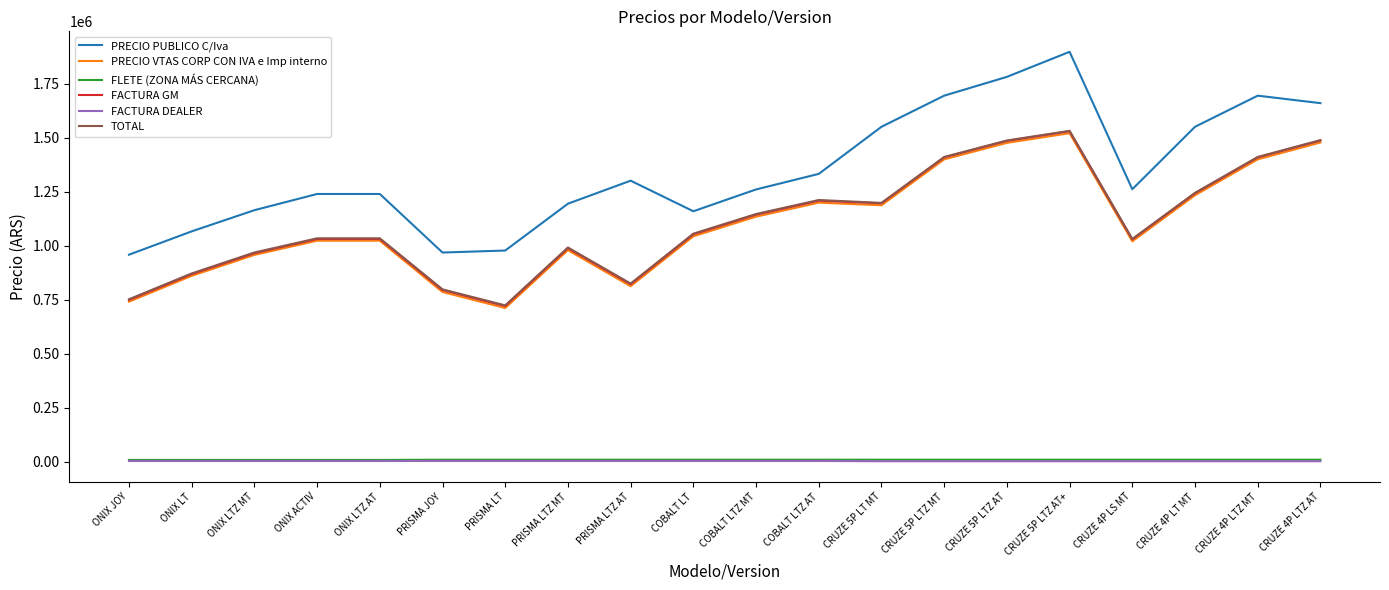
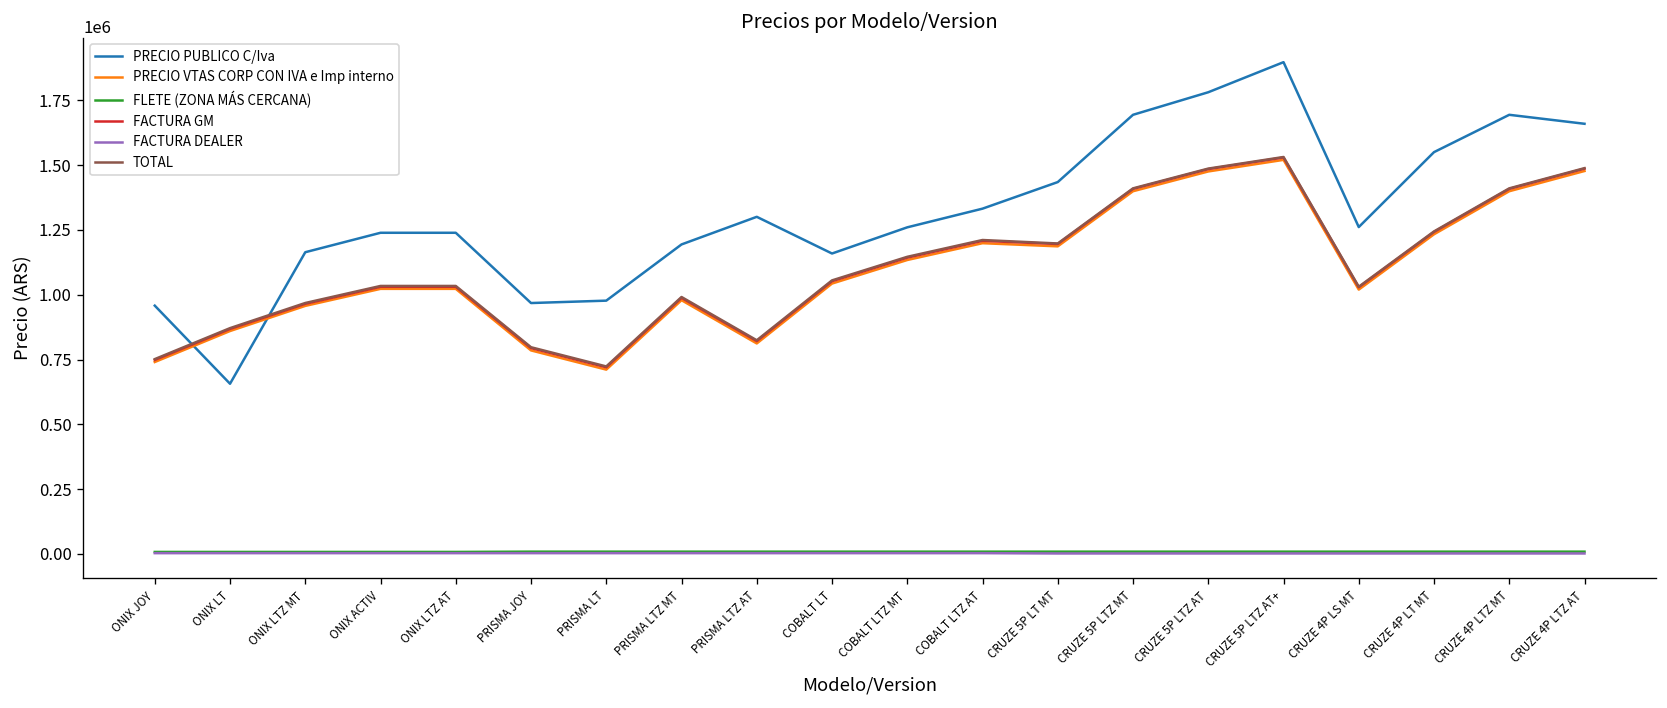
PRECIO PUBLICO C/Iva, ONIX LT: 1070000 -> 660000
PRECIO PUBLICO C/Iva, CRUZE 5P LT MT: 1550000 -> 1430000
